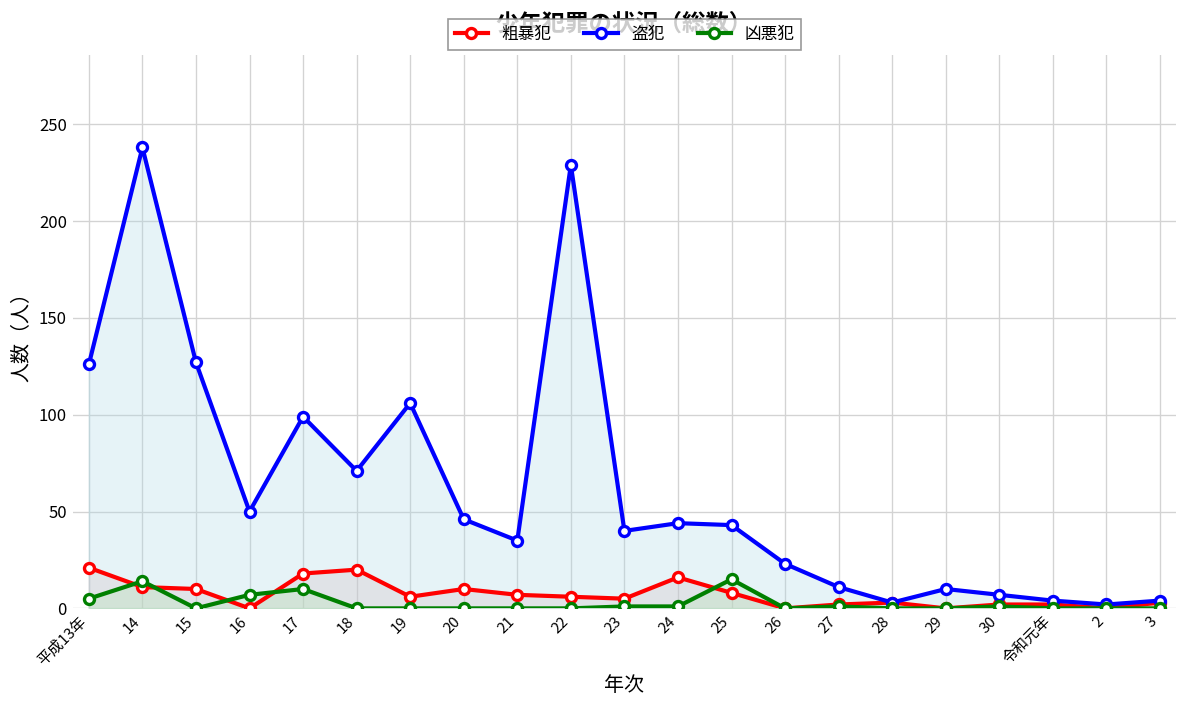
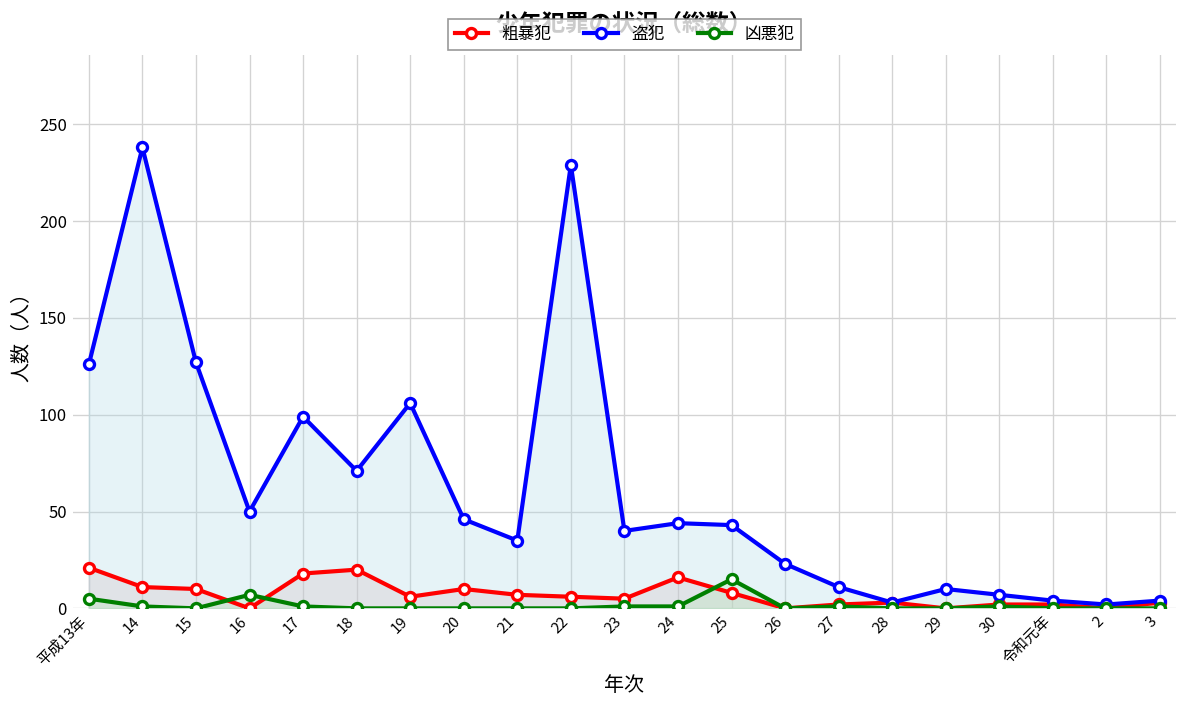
凶悪犯, 14: 14 -> 1
凶悪犯, 17: 10 -> 1
